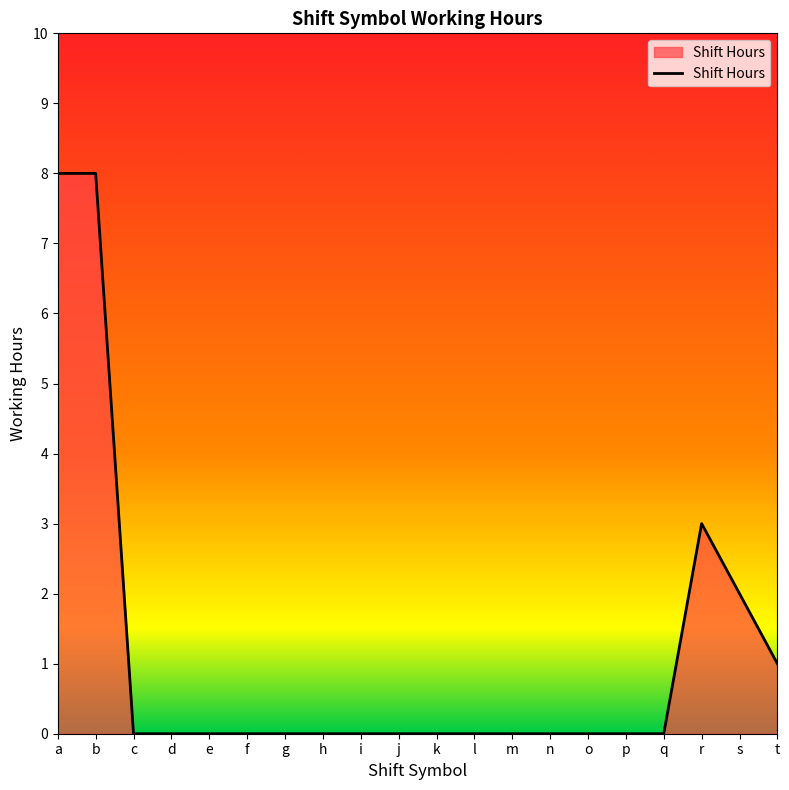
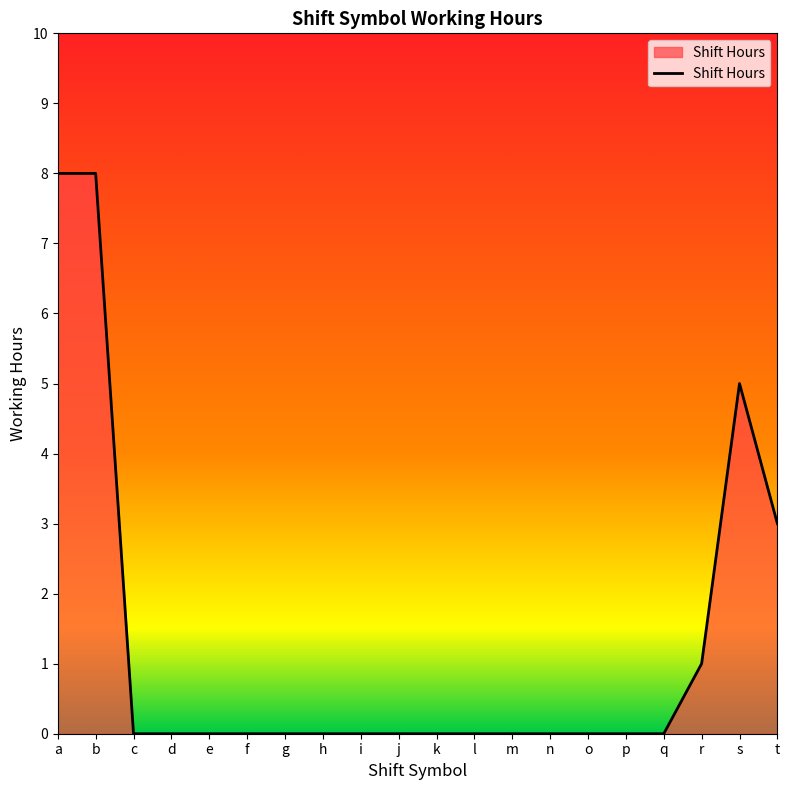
r: 3 -> 1
s: 2 -> 5
t: 1 -> 3
